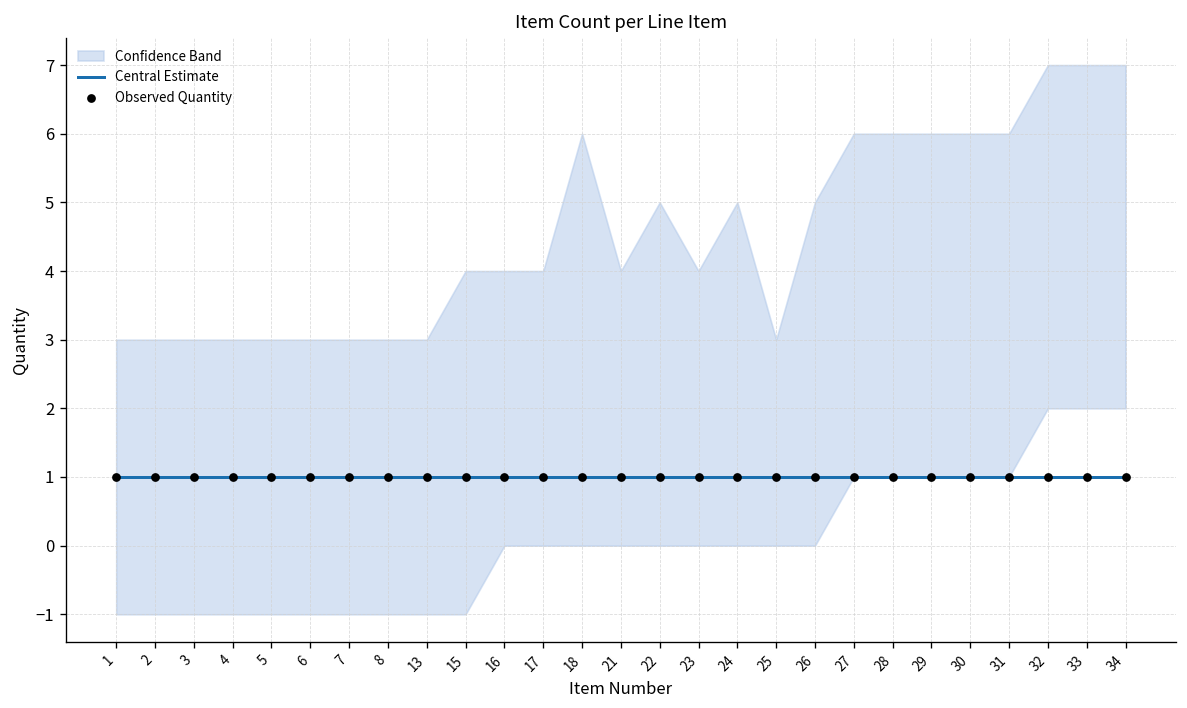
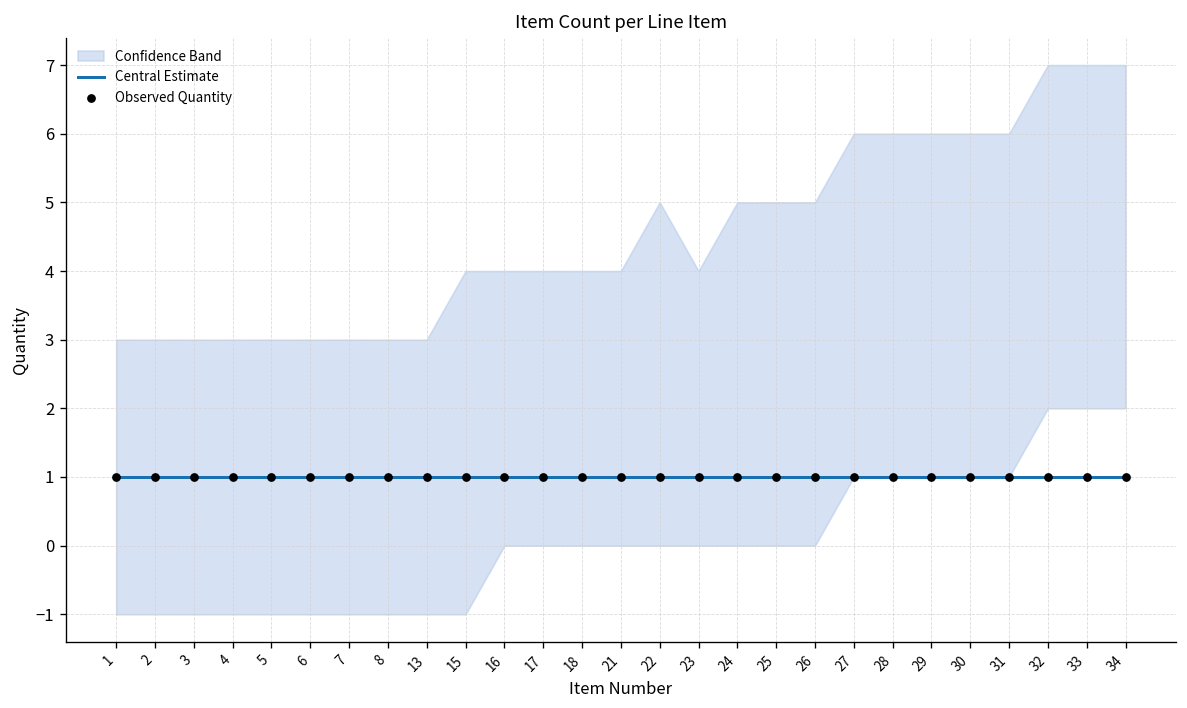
Confidence Band, 18: 6 -> 4
Confidence Band, 25: 3 -> 5
